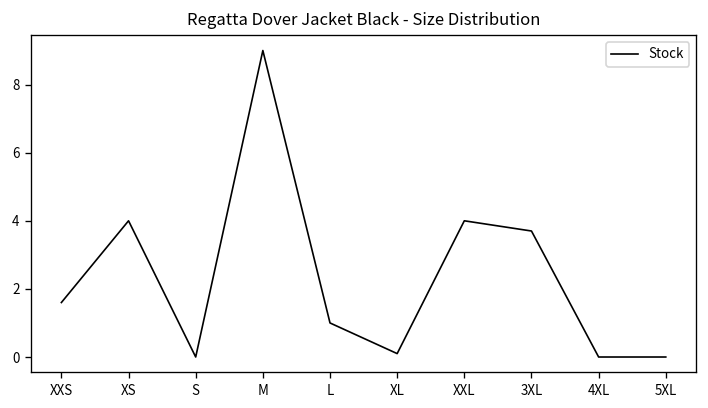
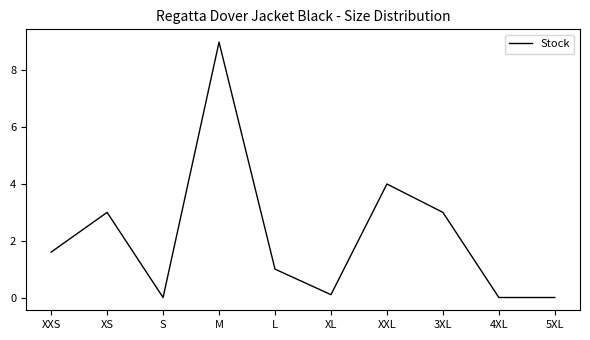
XS: 4 -> 3
3XL: 3.7 -> 3.0
